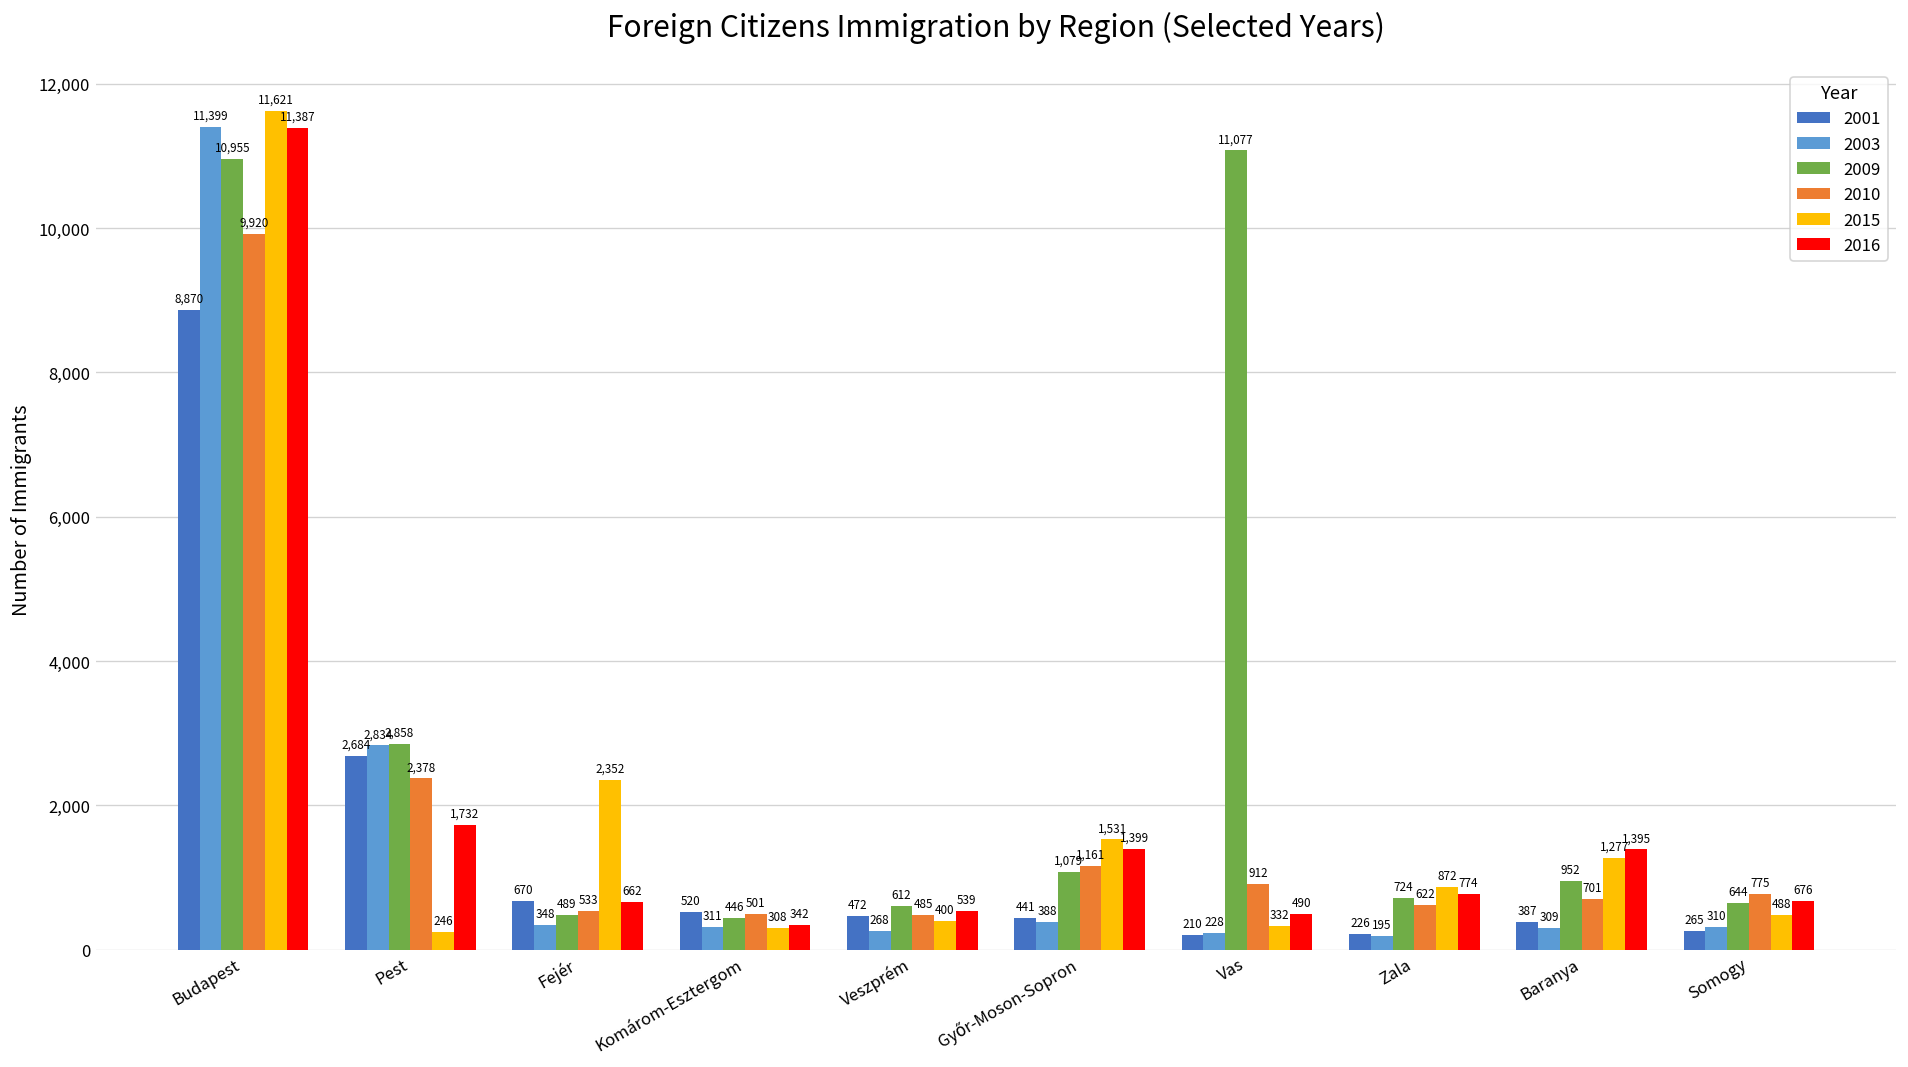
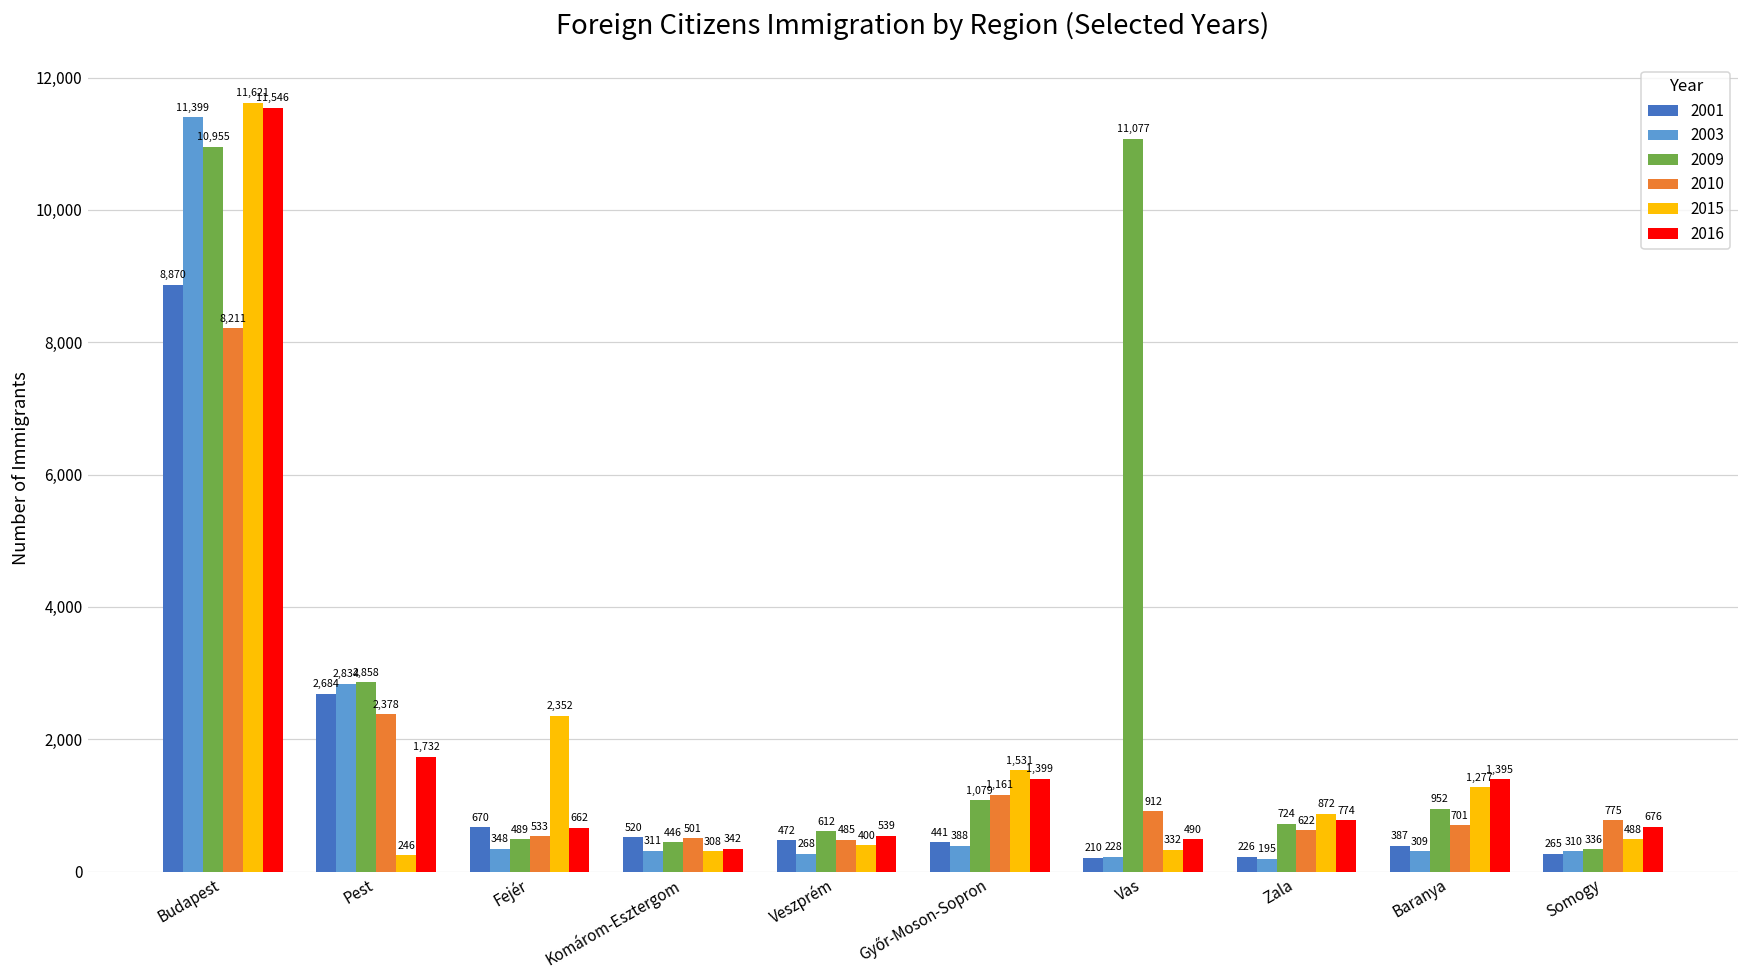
2010, Budapest: 9,920 -> 8,211
2016, Budapest: 11,387 -> 11,546
2009, Somogy: 644 -> 336
